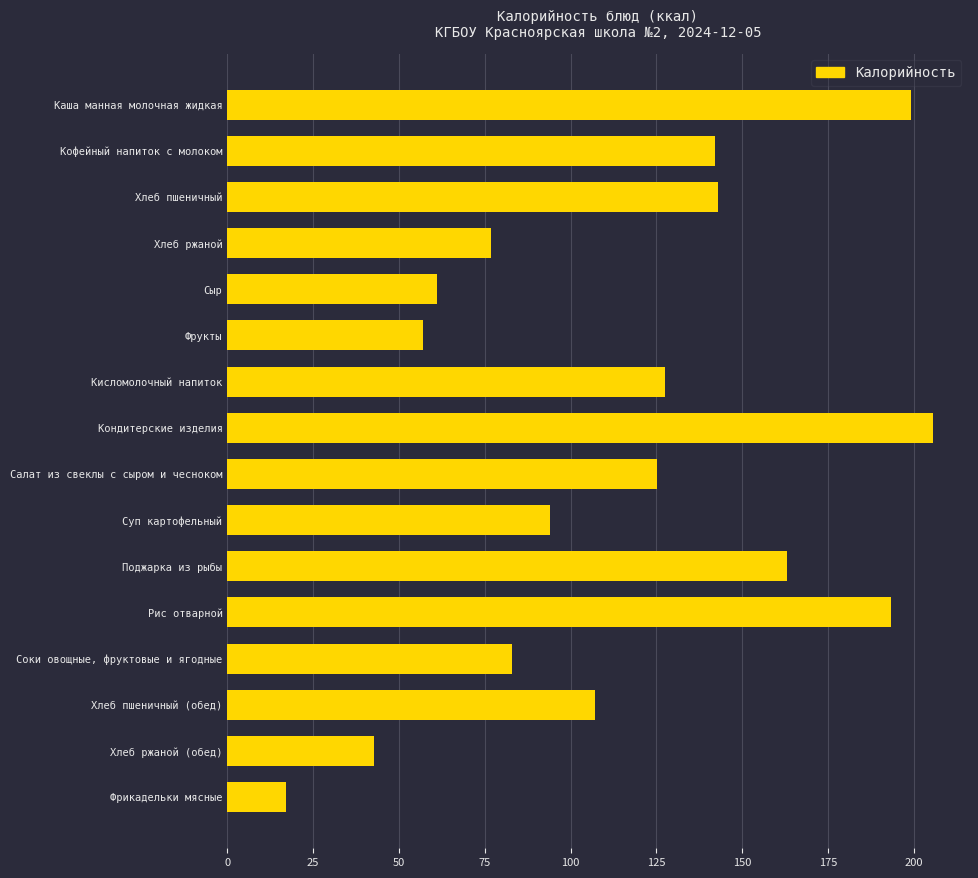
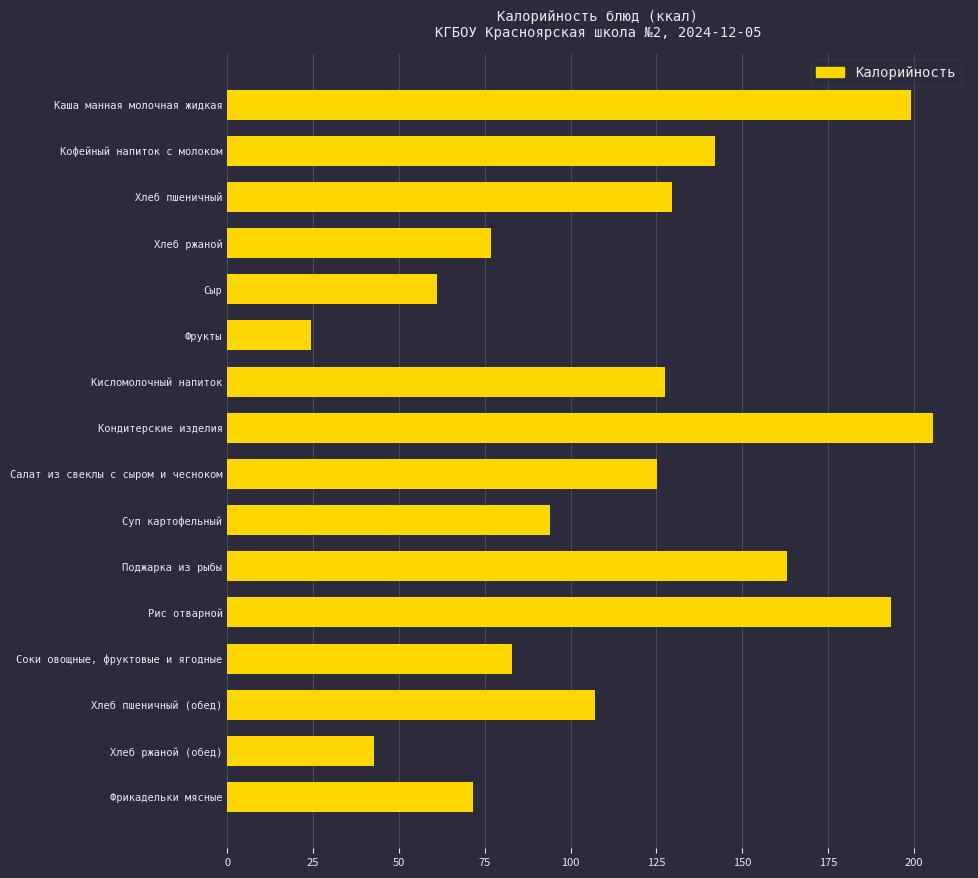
Хлеб пшеничный: 143 -> 130
Фрукты: 57 -> 24
Фрикадельки мясные: 17 -> 71
